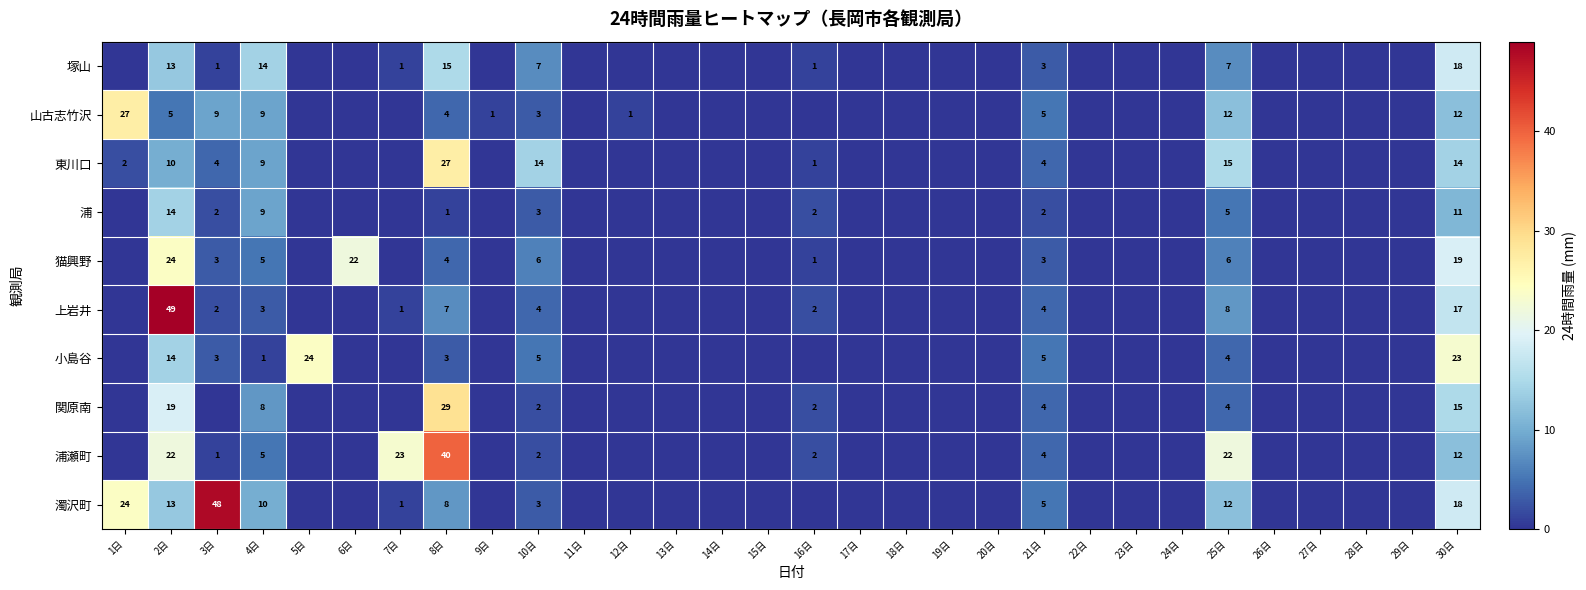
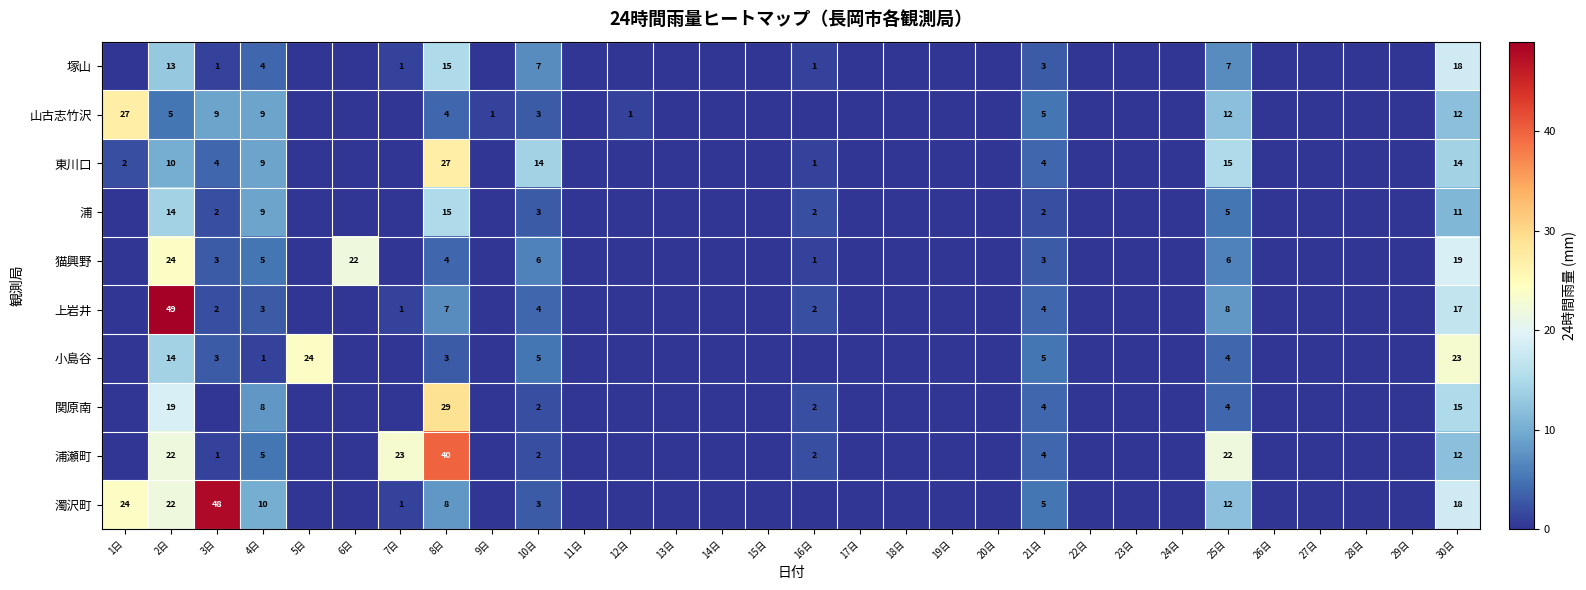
塚山, 4日: 14 -> 4
浦, 8日: 1 -> 15
濁沢町, 2日: 13 -> 22
